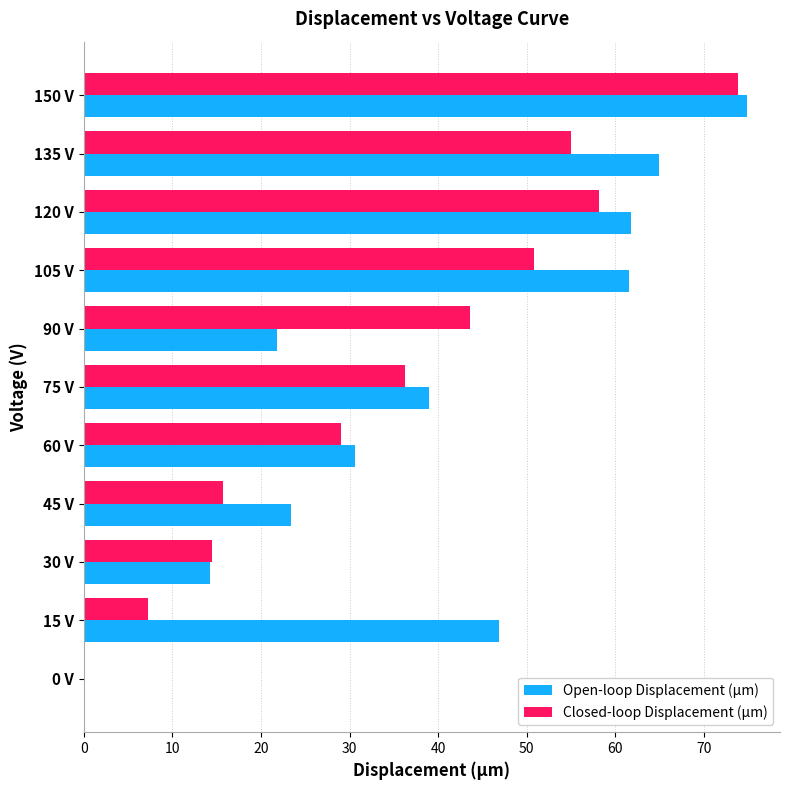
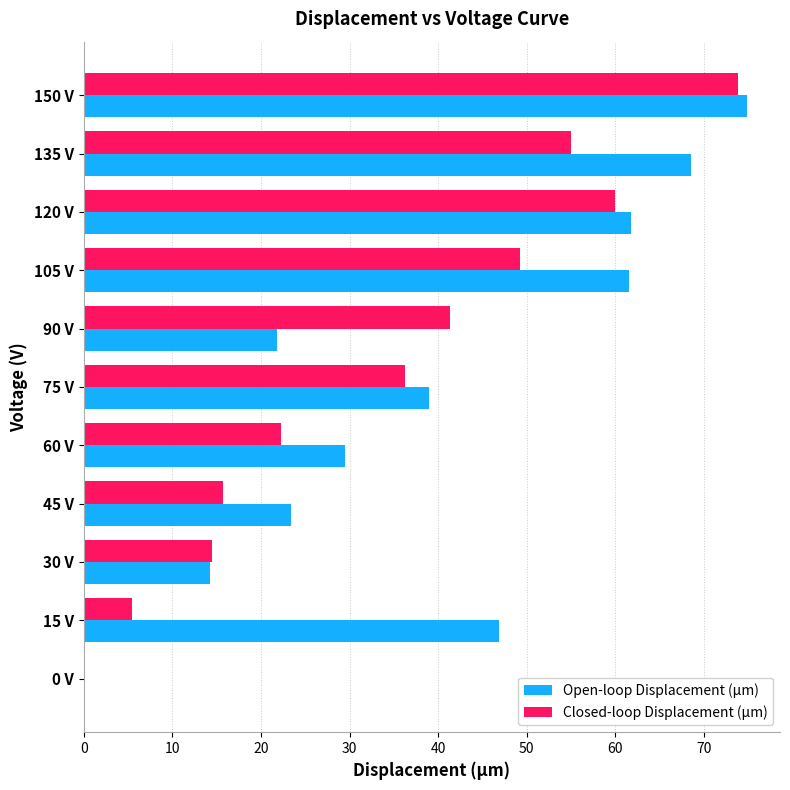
Open-loop Displacement (µm), 135 V: 65 -> 69
Closed-loop Displacement (µm), 120 V: 58 -> 60
Closed-loop Displacement (µm), 105 V: 51 -> 49
Closed-loop Displacement (µm), 90 V: 44 -> 41
Closed-loop Displacement (µm), 60 V: 29 -> 22
Open-loop Displacement (µm), 60 V: 31 -> 29
Closed-loop Displacement (µm), 15 V: 7 -> 5
